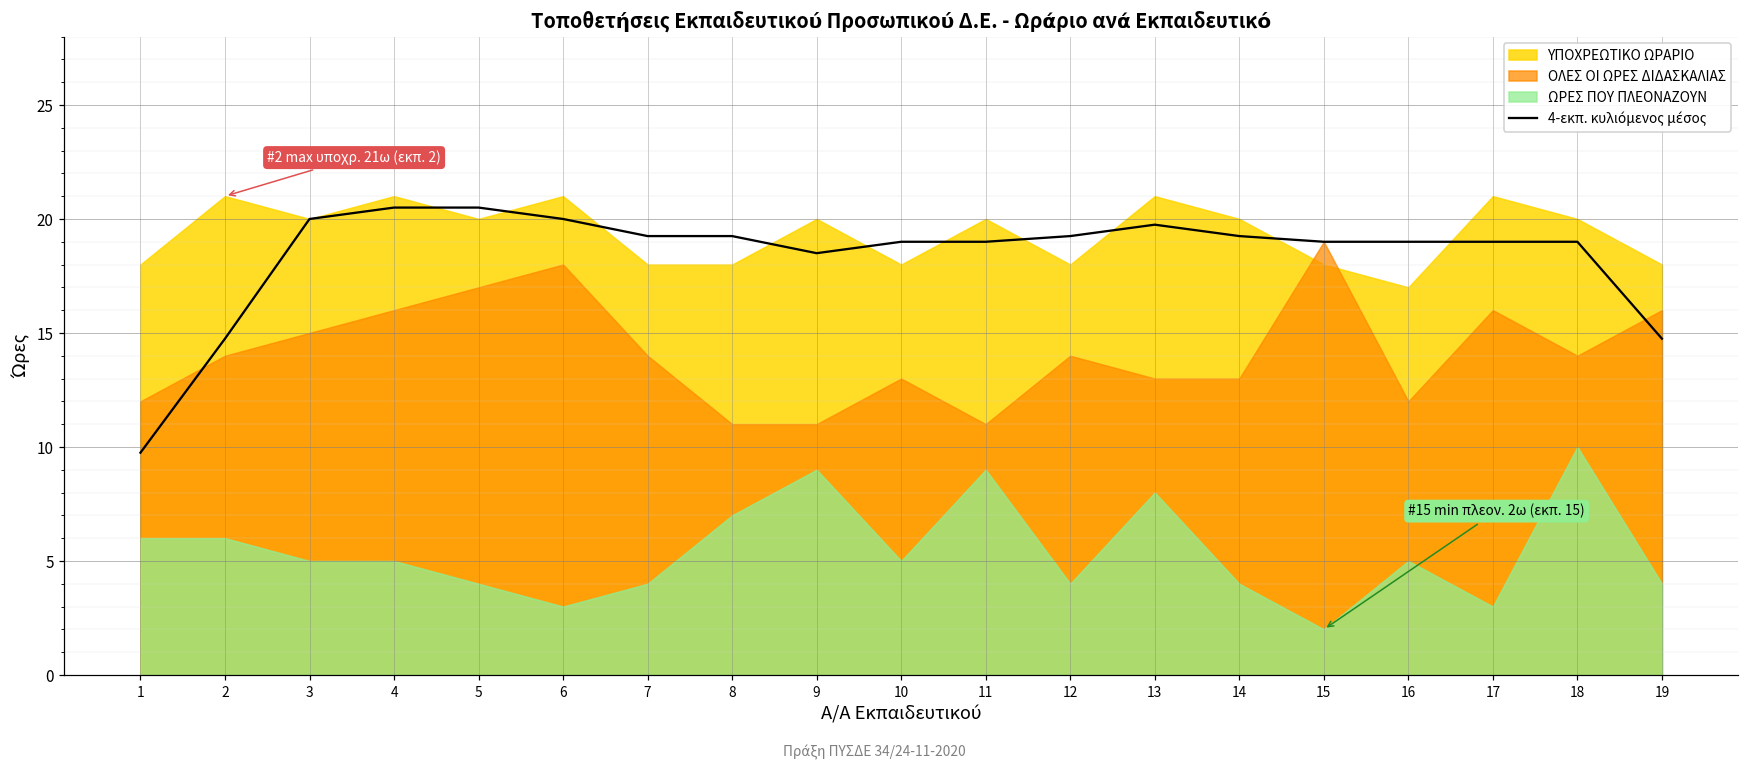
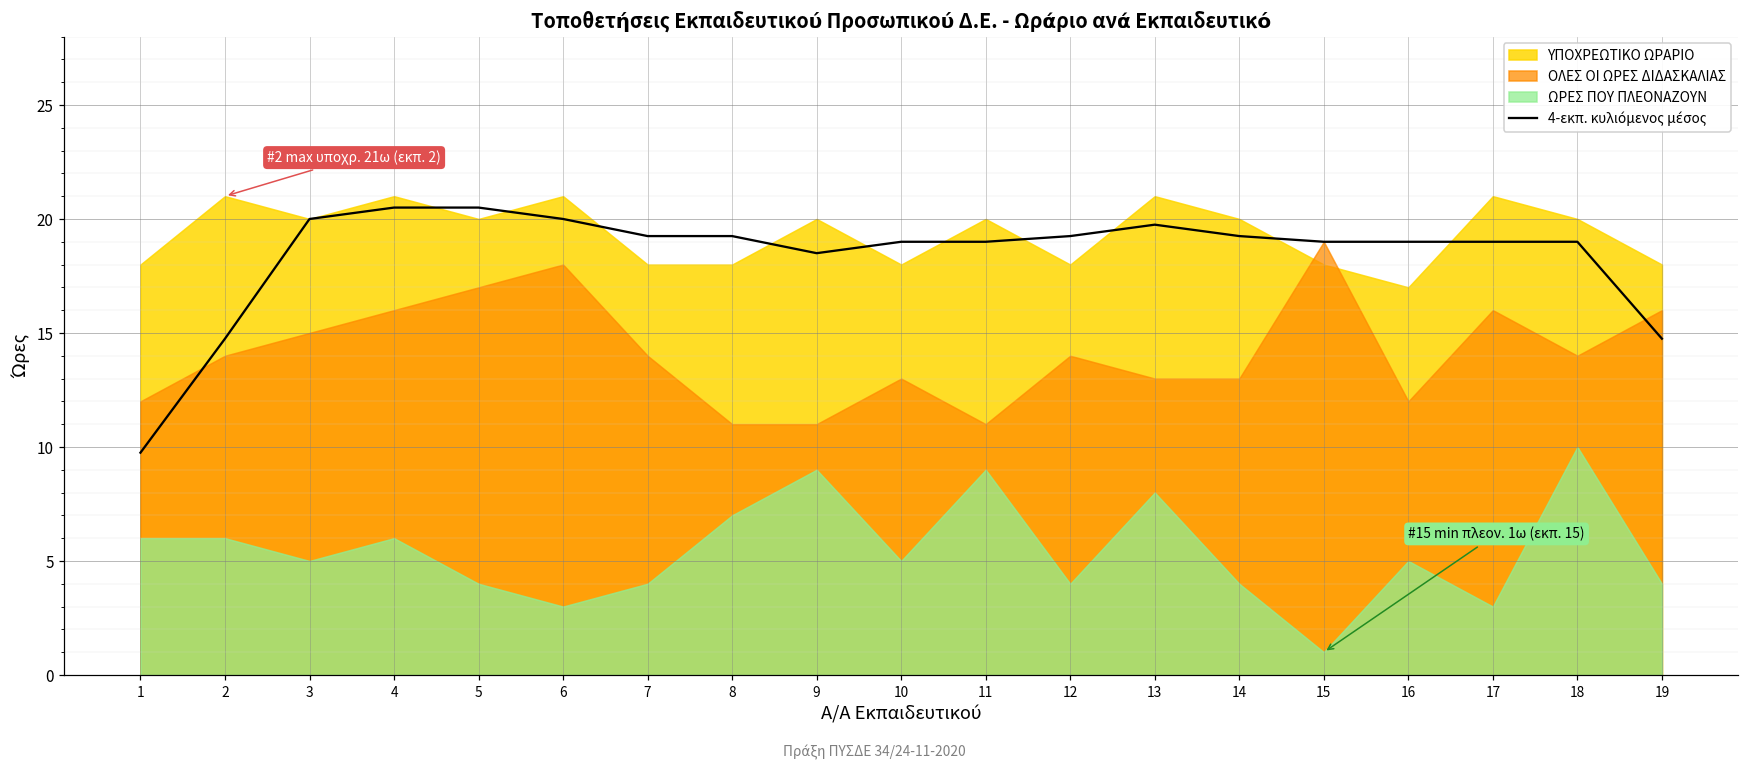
ΩΡΕΣ ΠΟΥ ΠΛΕΟΝΑΖΟΥΝ, 4: 5 -> 6
ΩΡΕΣ ΠΟΥ ΠΛΕΟΝΑΖΟΥΝ, 15: 2ω -> 1ω
